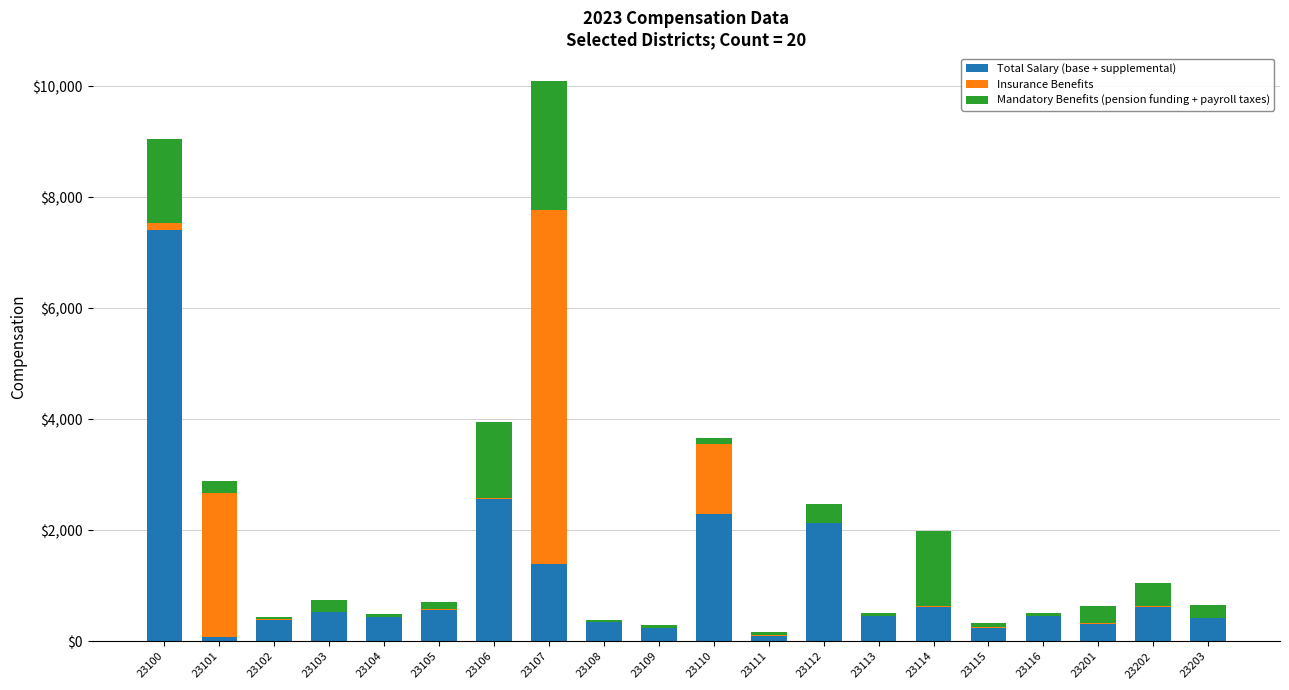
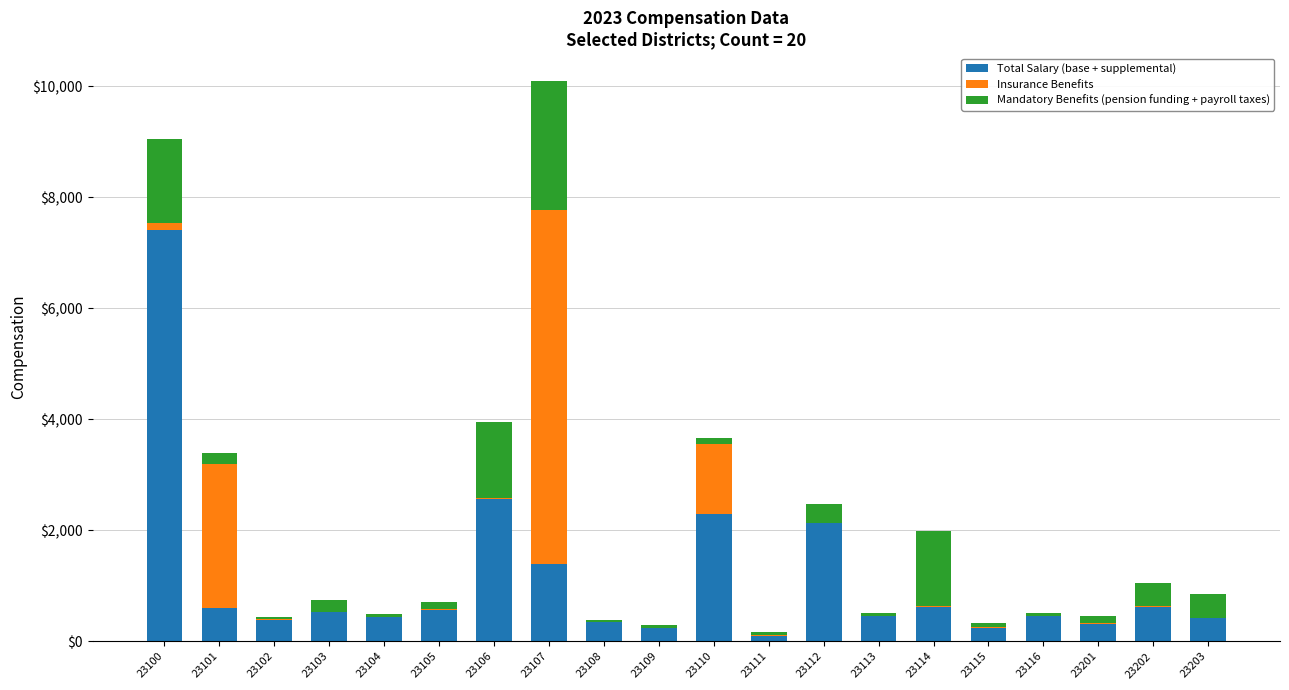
Total Salary (base + supplemental), 23101: $100 -> $600
Mandatory Benefits (pension funding + payroll taxes), 23201: $300 -> $100
Mandatory Benefits (pension funding + payroll taxes), 23203: $200 -> $400
